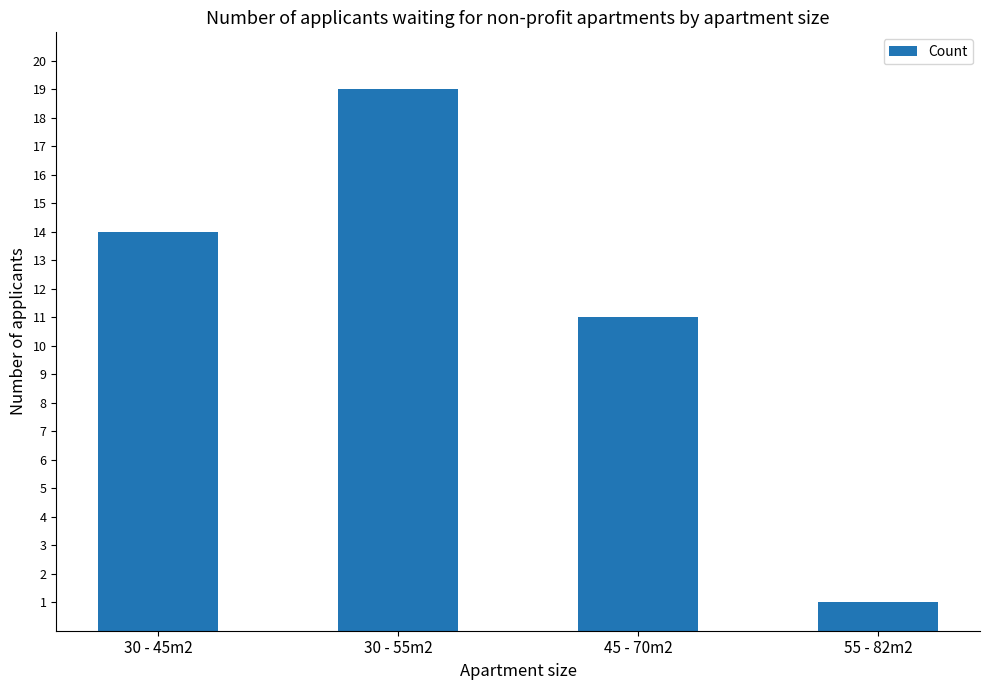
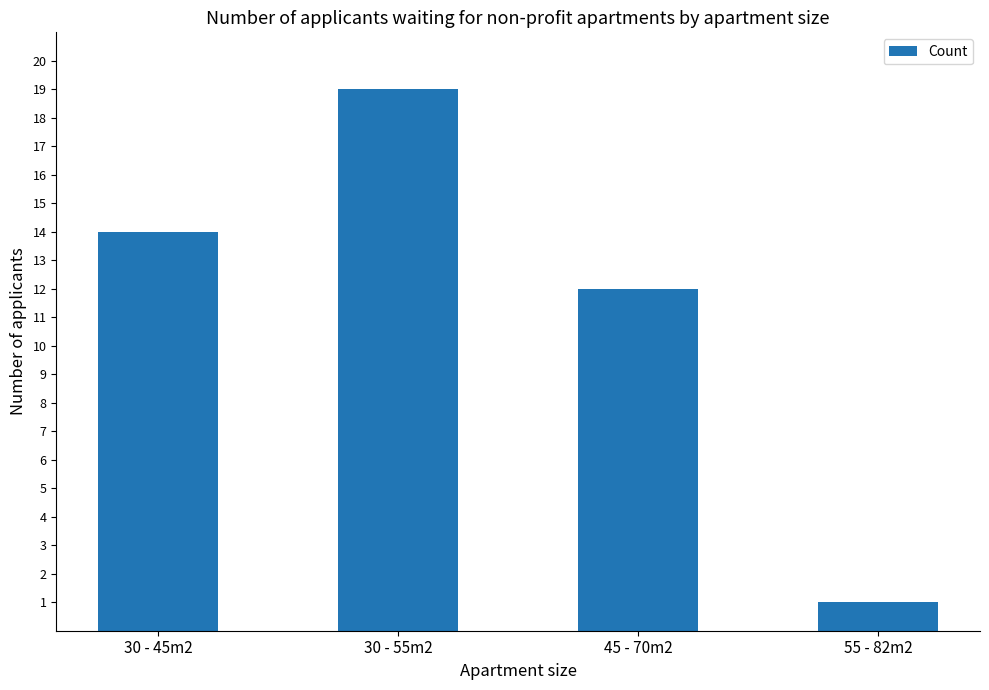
45 - 70m2: 11 -> 12
